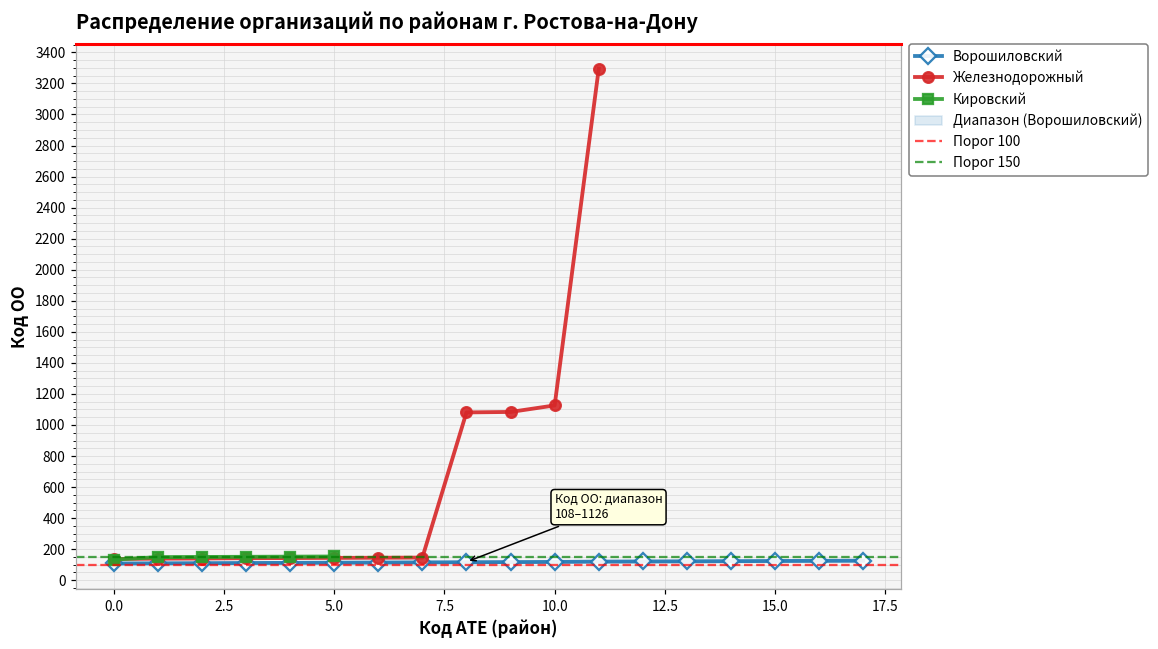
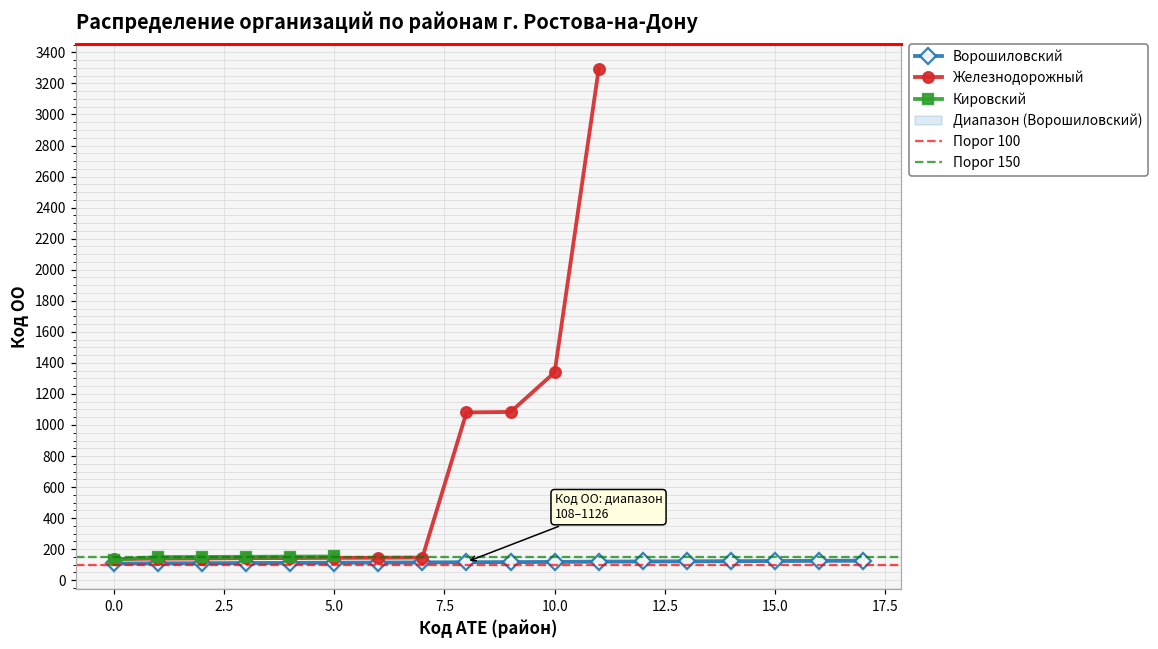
Железнодорожный, 10.0: 1130 -> 1340
